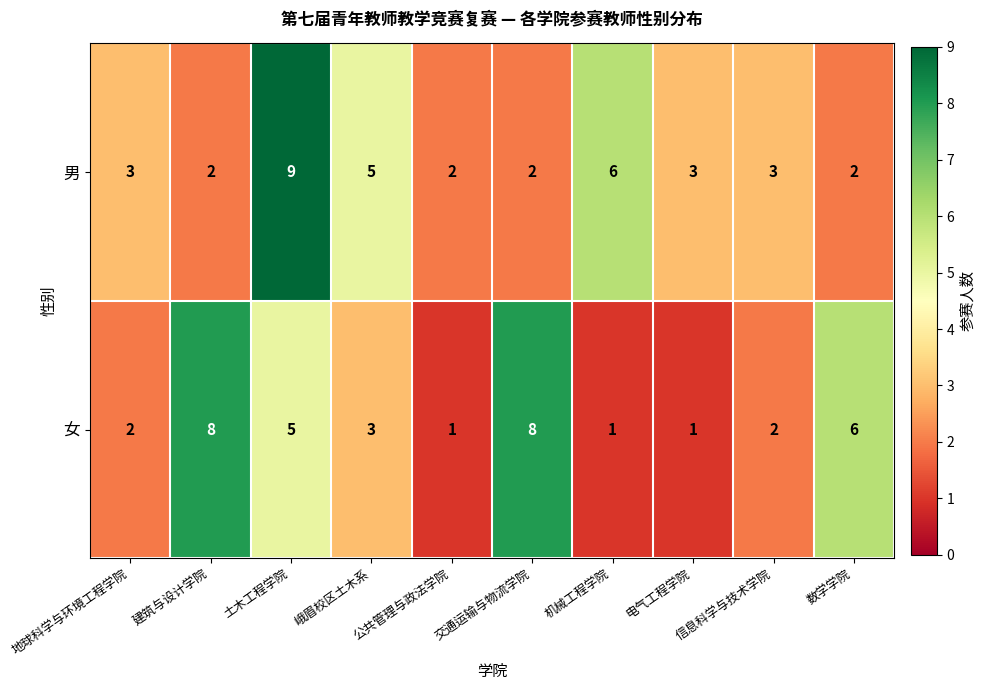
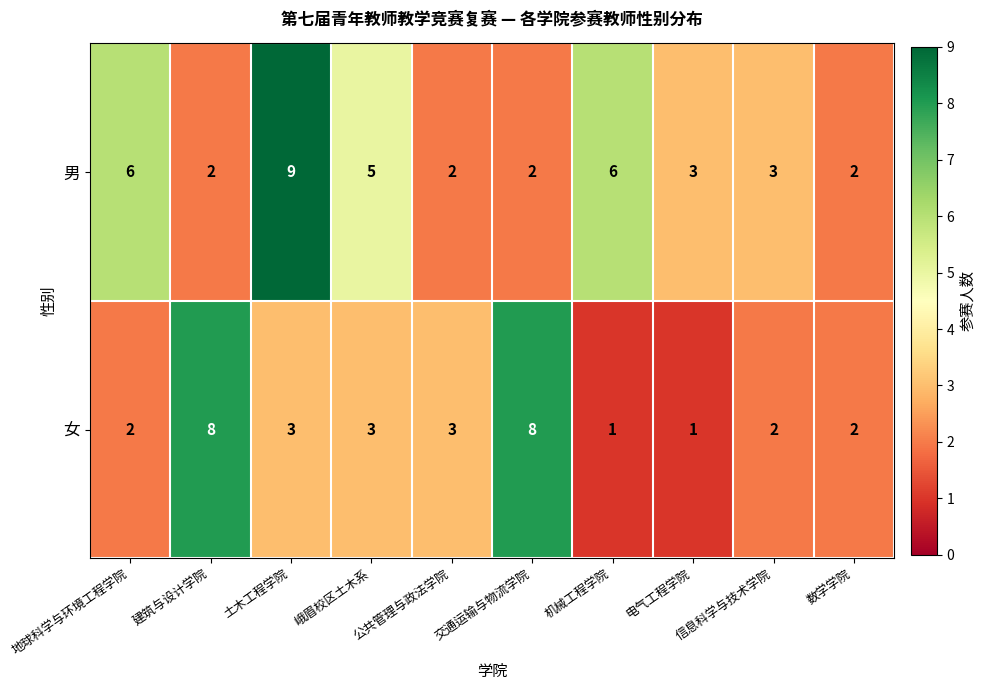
男, 地球科学与环境工程学院: 3 -> 6
女, 土木工程学院: 5 -> 3
女, 公共管理与政法学院: 1 -> 3
女, 数学学院: 6 -> 2
